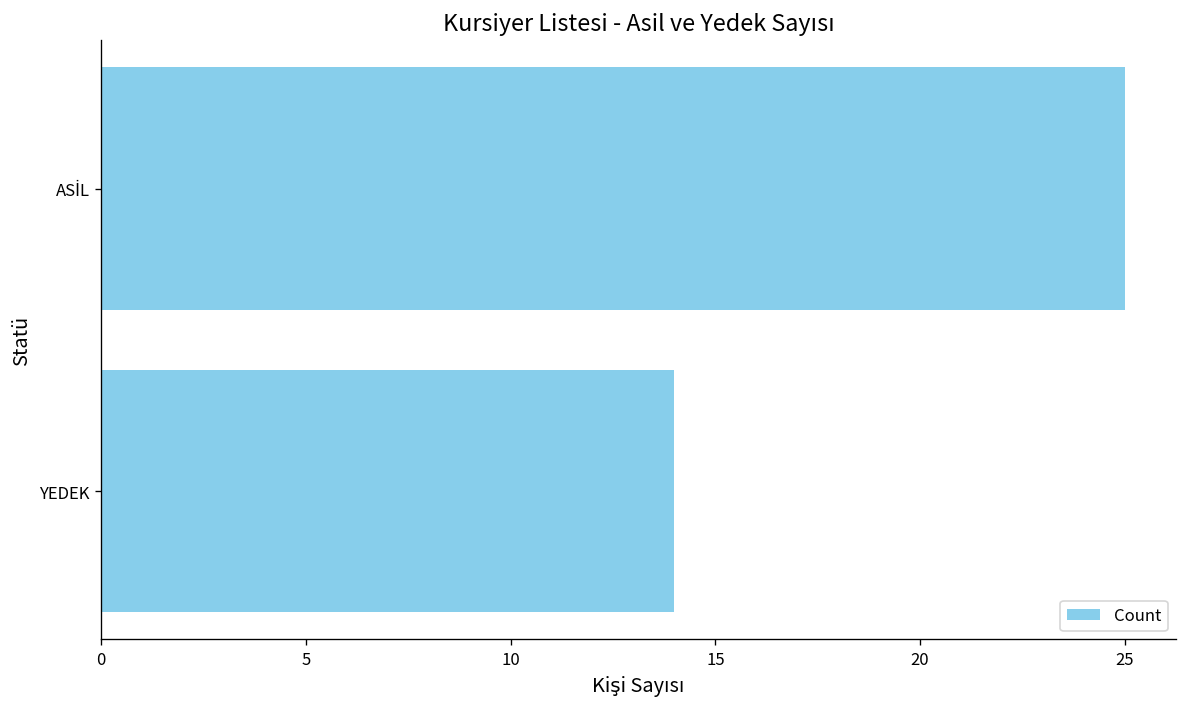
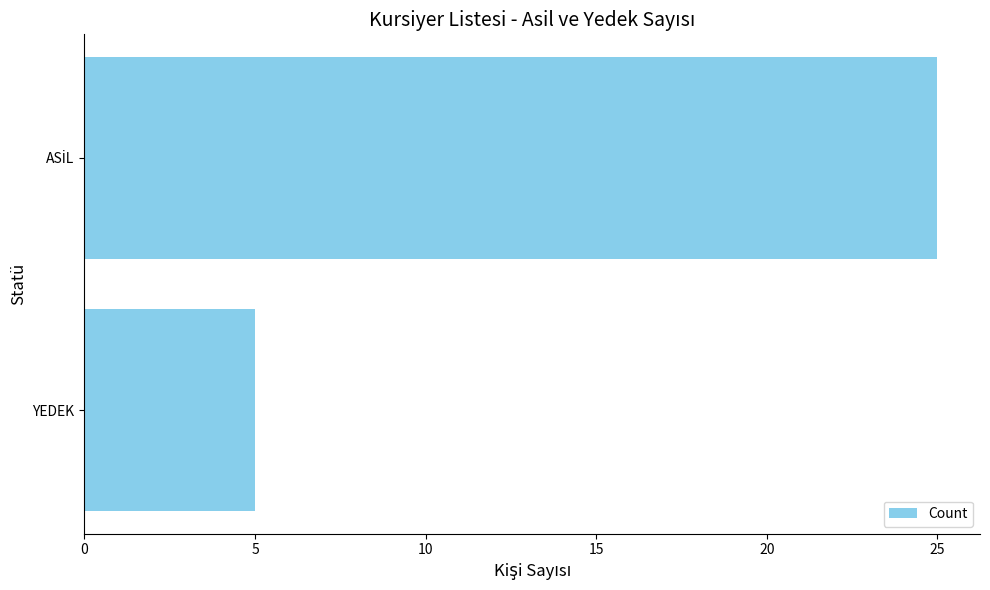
YEDEK: 14 -> 5
